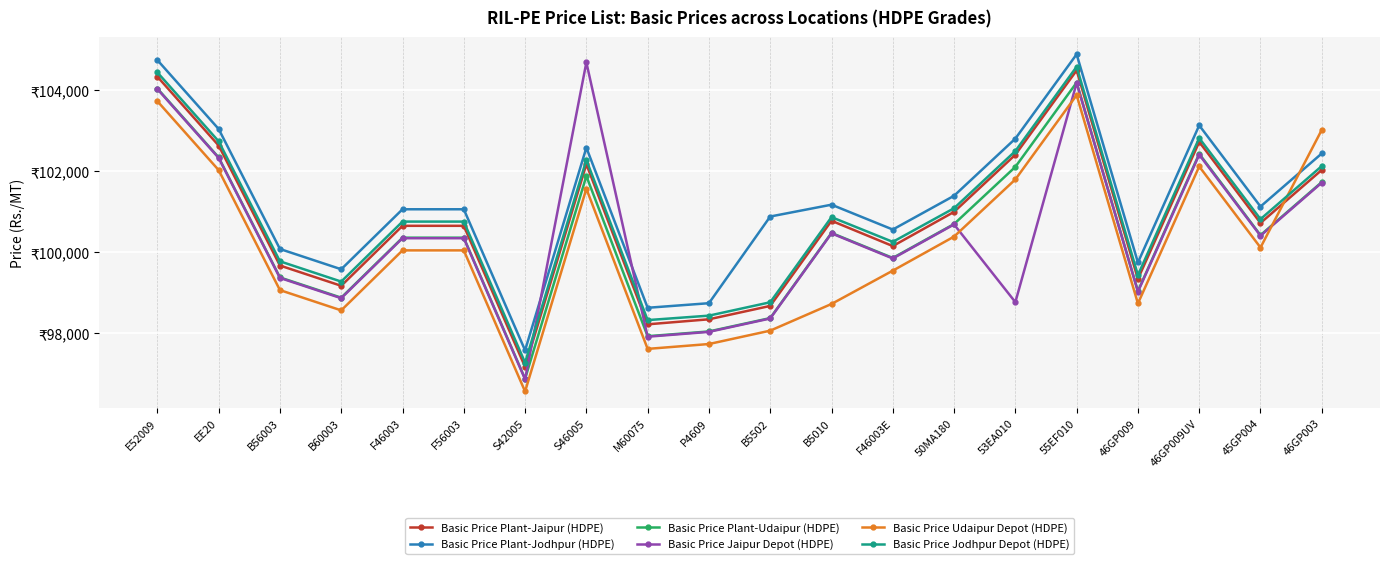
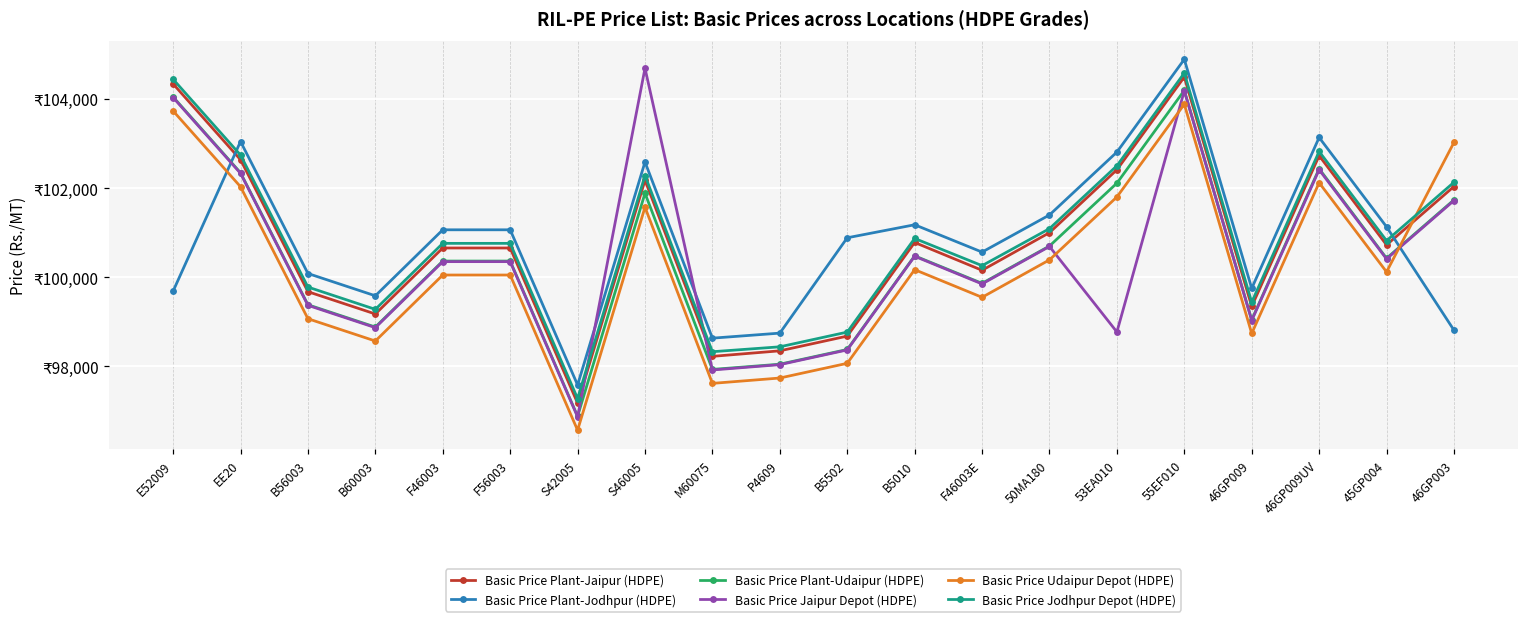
Basic Price Plant-Jodhpur (HDPE), E52009: ₹104,700 -> ₹99,700
Basic Price Udaipur Depot (HDPE), B5010: ₹98,700 -> ₹100,200
Basic Price Plant-Jodhpur (HDPE), 46GP003: ₹102,400 -> ₹98,800
